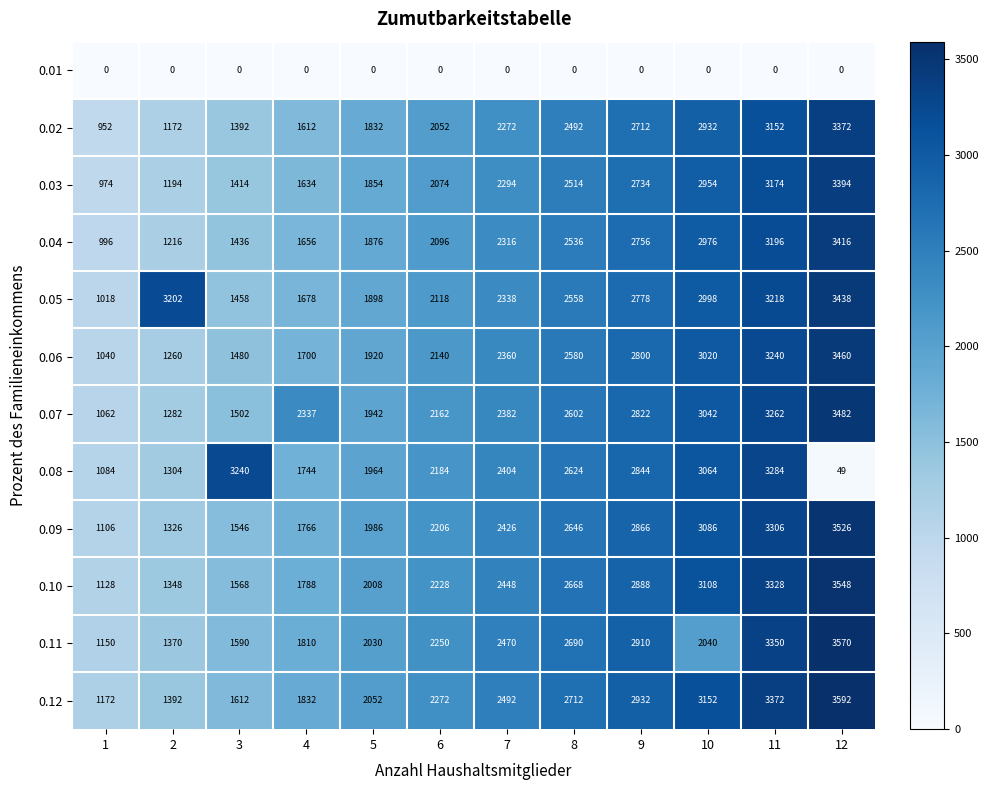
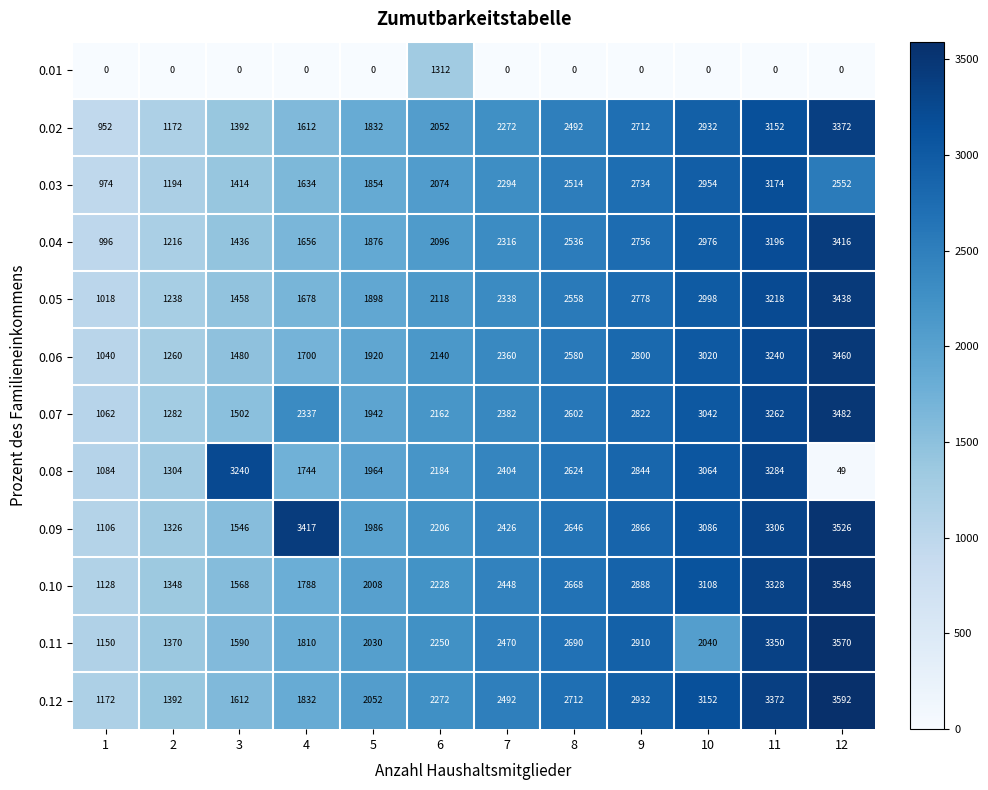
0.01, 6: 0 -> 1312
0.03, 12: 3394 -> 2552
0.05, 2: 3202 -> 1238
0.09, 4: 1766 -> 3417
